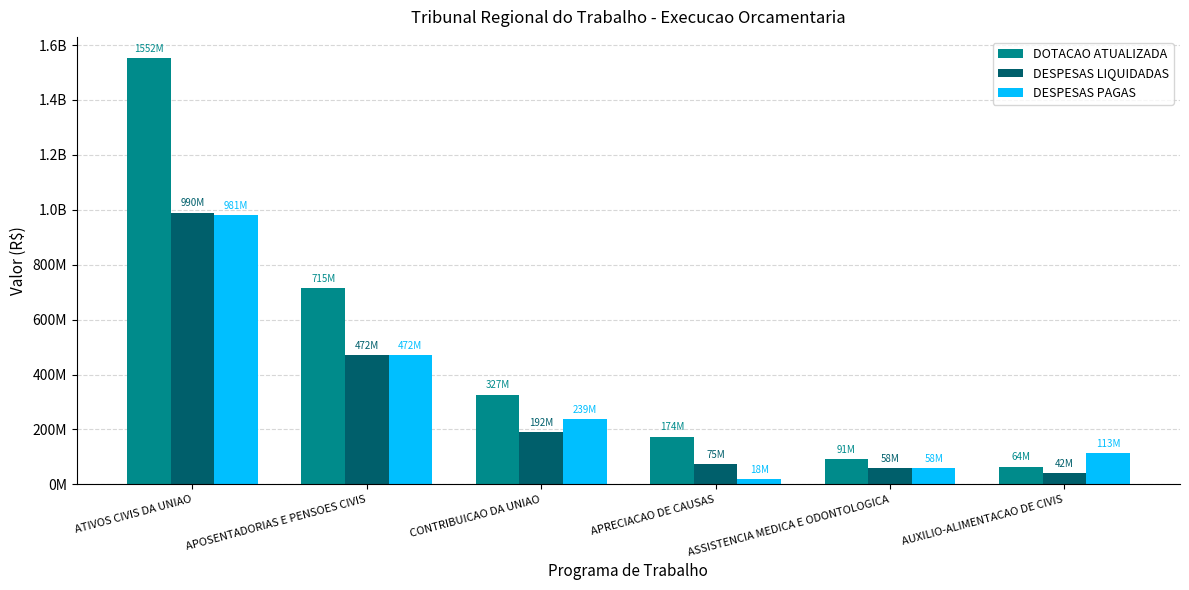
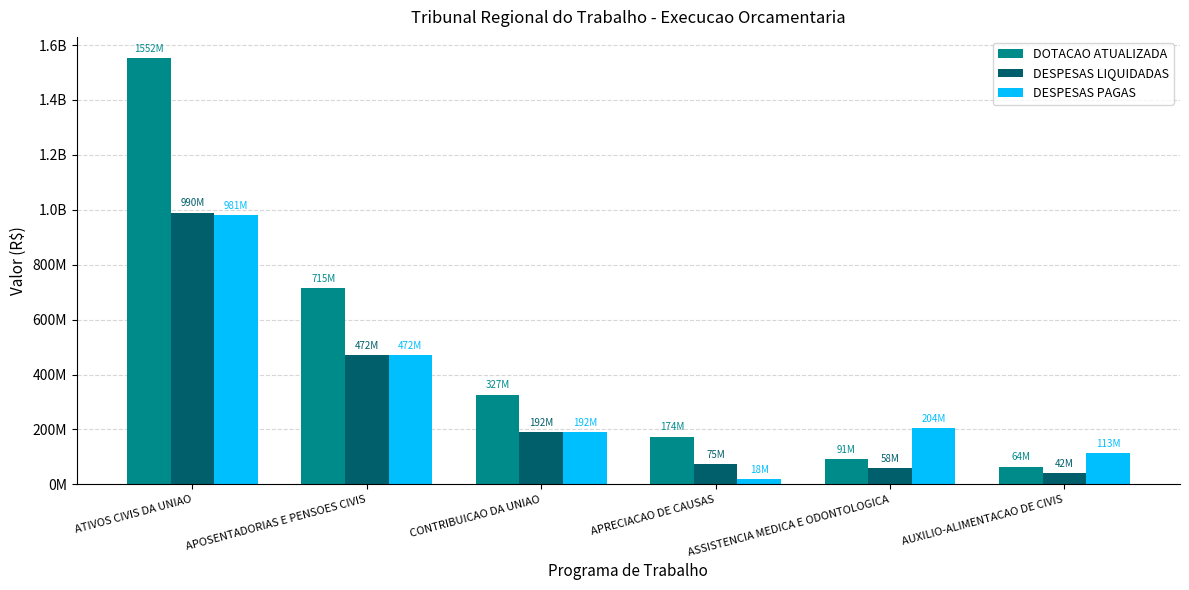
DESPESAS PAGAS, CONTRIBUICAO DA UNIAO: 239M -> 192M
DESPESAS PAGAS, ASSISTENCIA MEDICA E ODONTOLOGICA: 58M -> 204M
